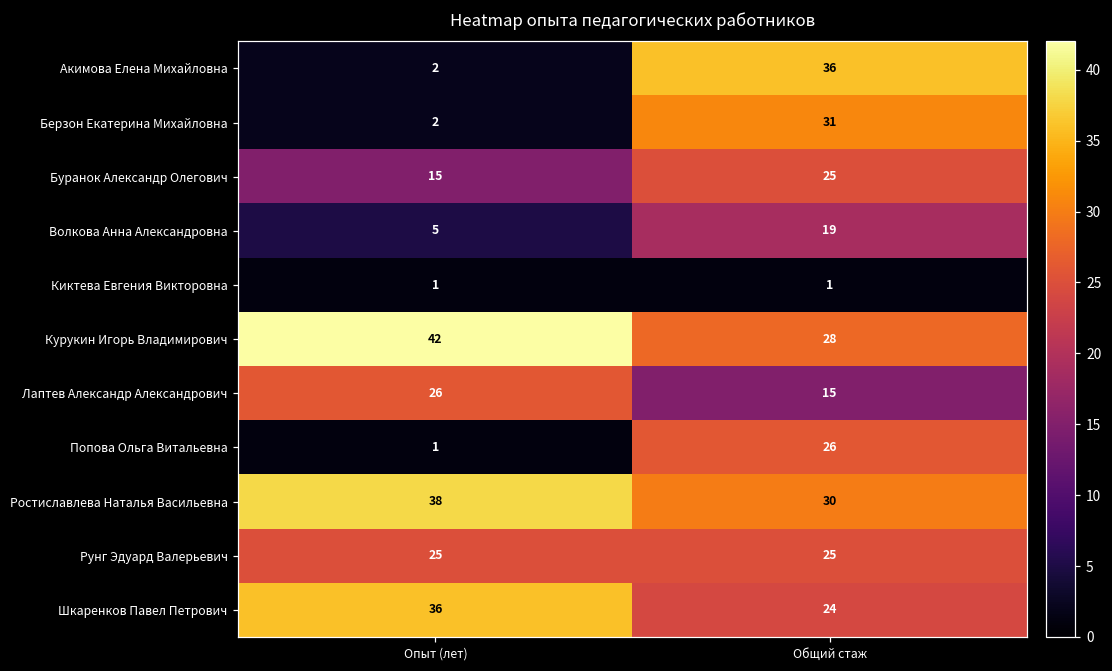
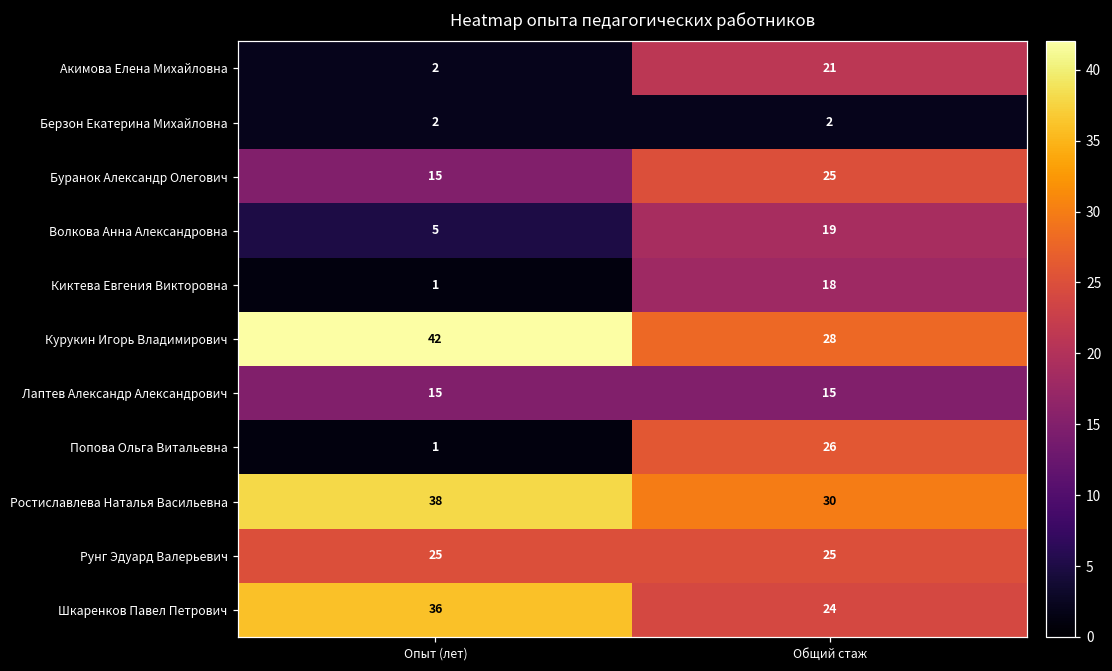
Акимова Елена Михайловна, Общий стаж: 36 -> 21
Берзон Екатерина Михайловна, Общий стаж: 31 -> 2
Киктева Евгения Викторовна, Общий стаж: 1 -> 18
Лаптев Александр Александрович, Опыт (лет): 26 -> 15
